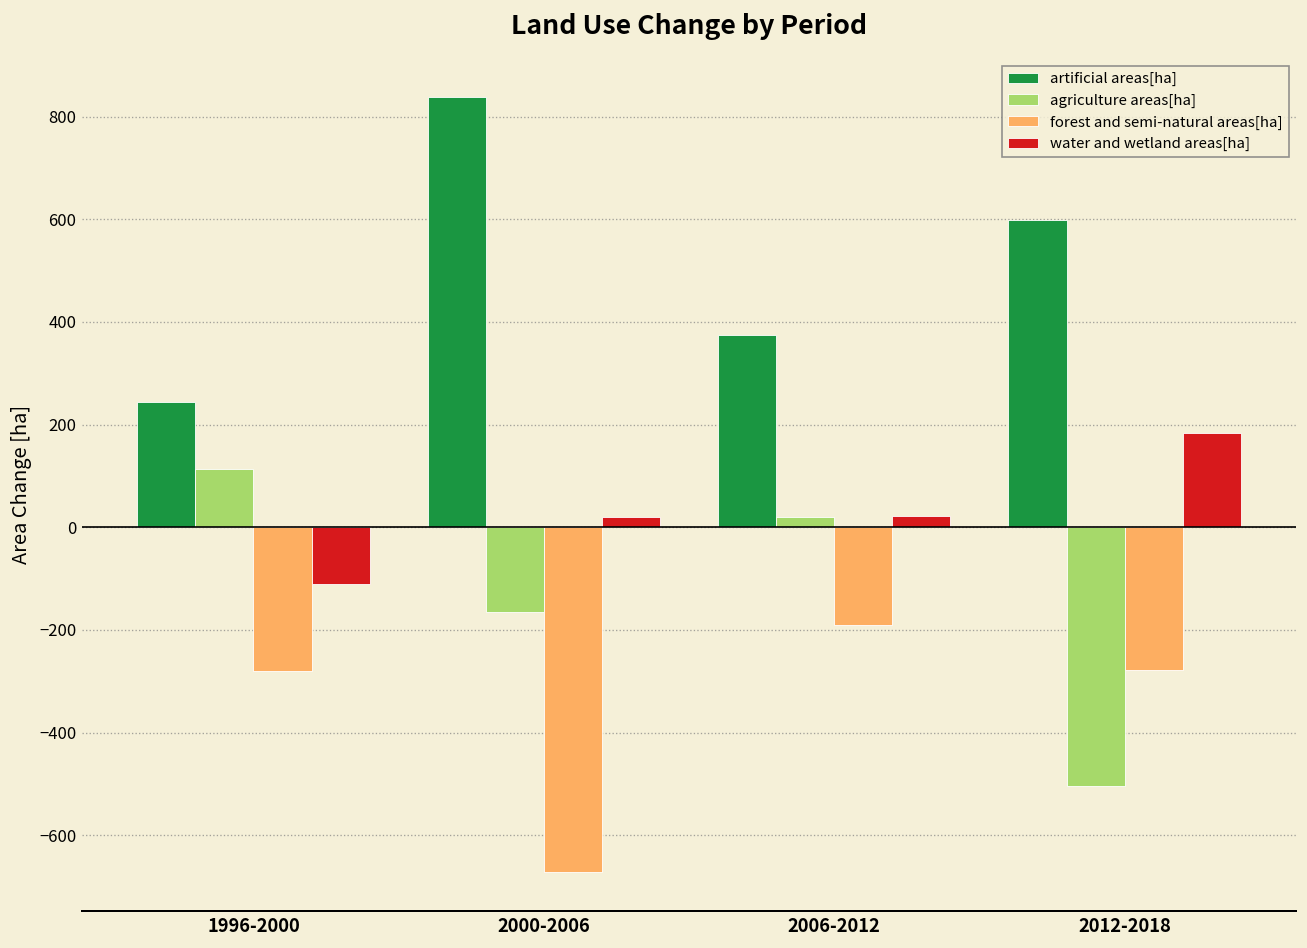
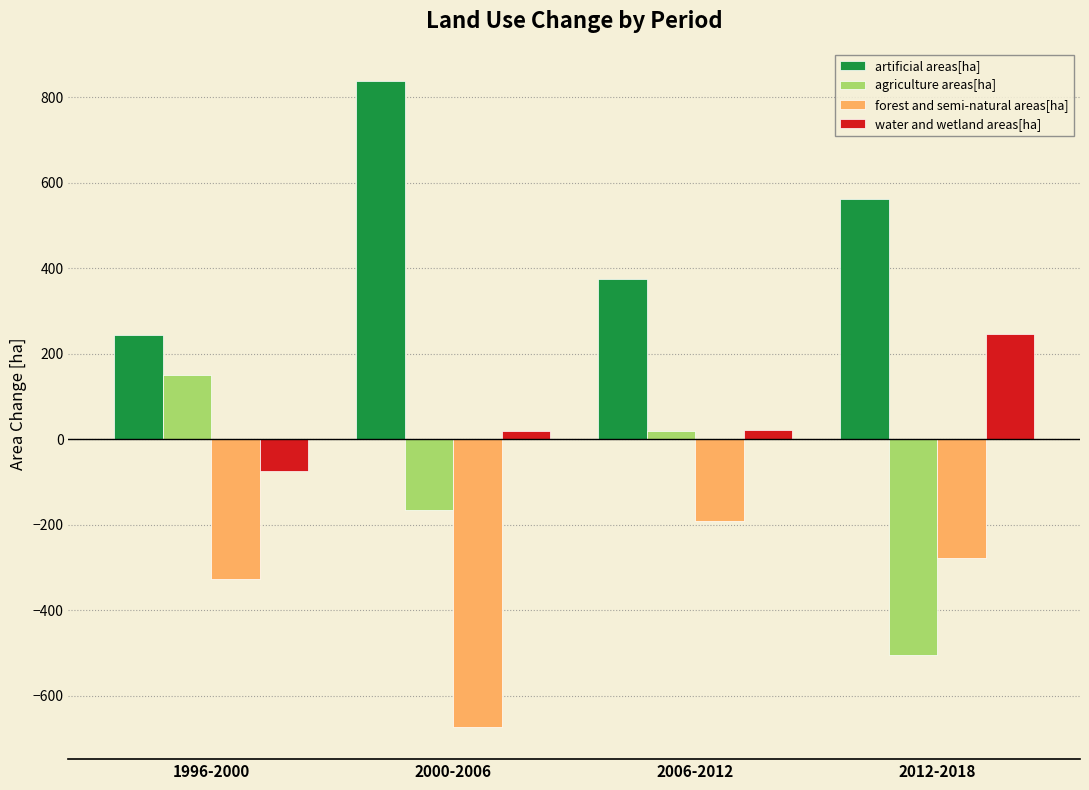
agriculture areas[ha], 1996-2000: 110 -> 150
forest and semi-natural areas[ha], 1996-2000: -280 -> -330
water and wetland areas[ha], 1996-2000: -110 -> -80
artificial areas[ha], 2012-2018: 600 -> 560
water and wetland areas[ha], 2012-2018: 180 -> 250
